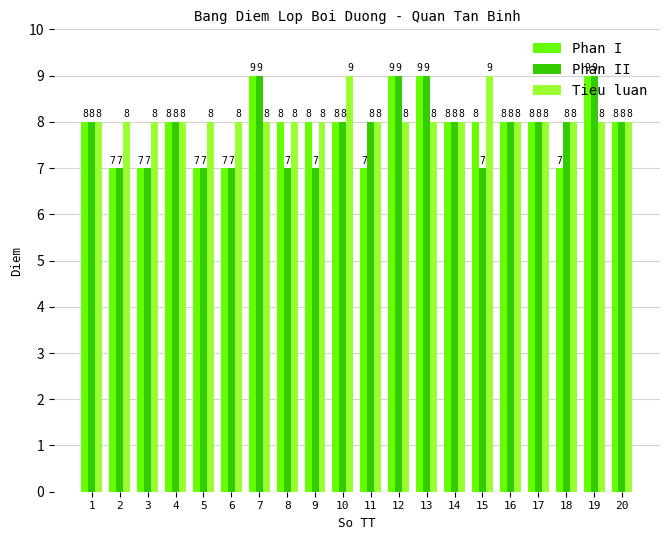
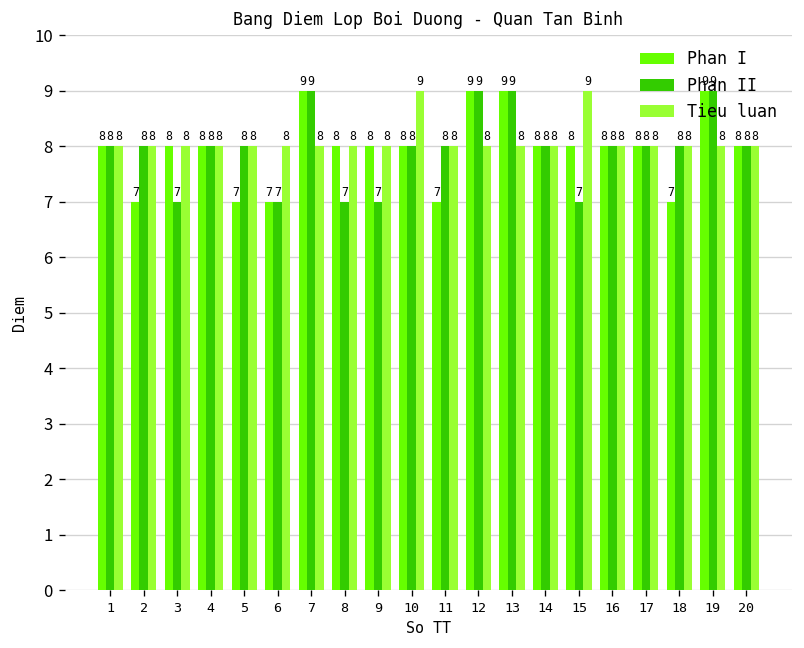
Phan II, 2: 7 -> 8
Phan I, 3: 7 -> 8
Phan II, 5: 7 -> 8
